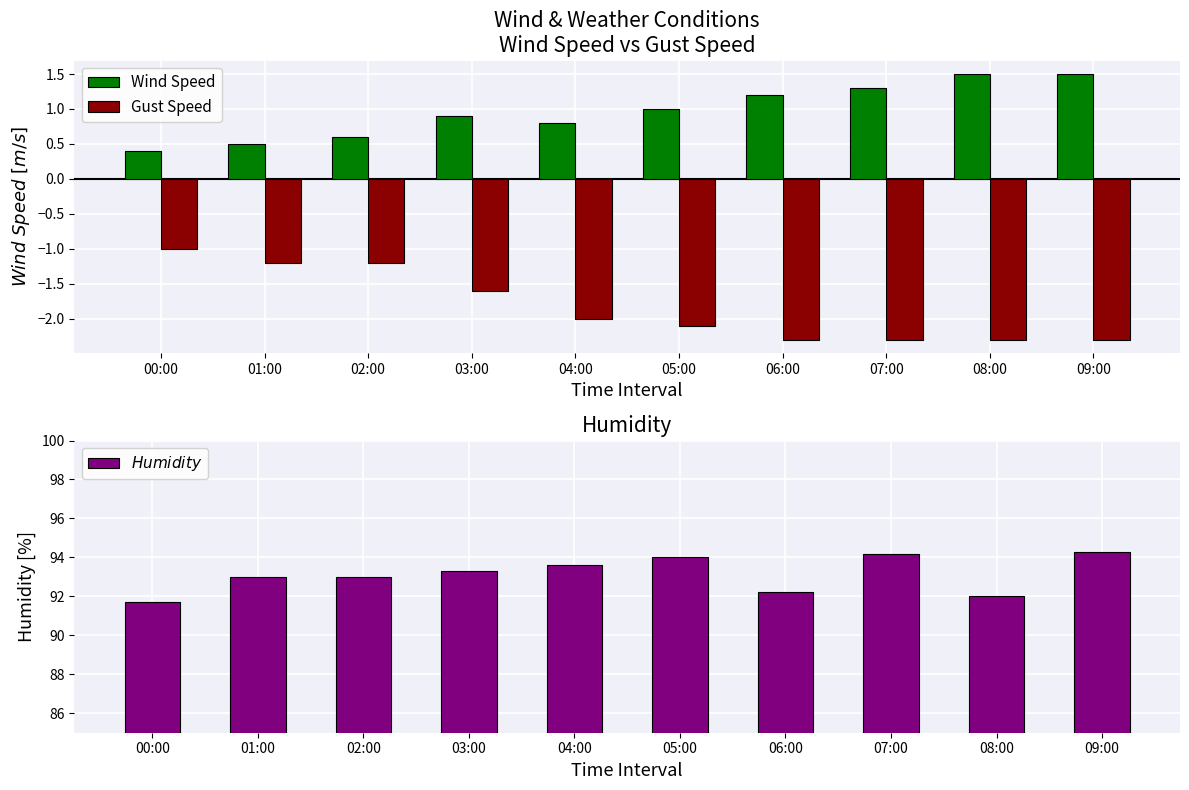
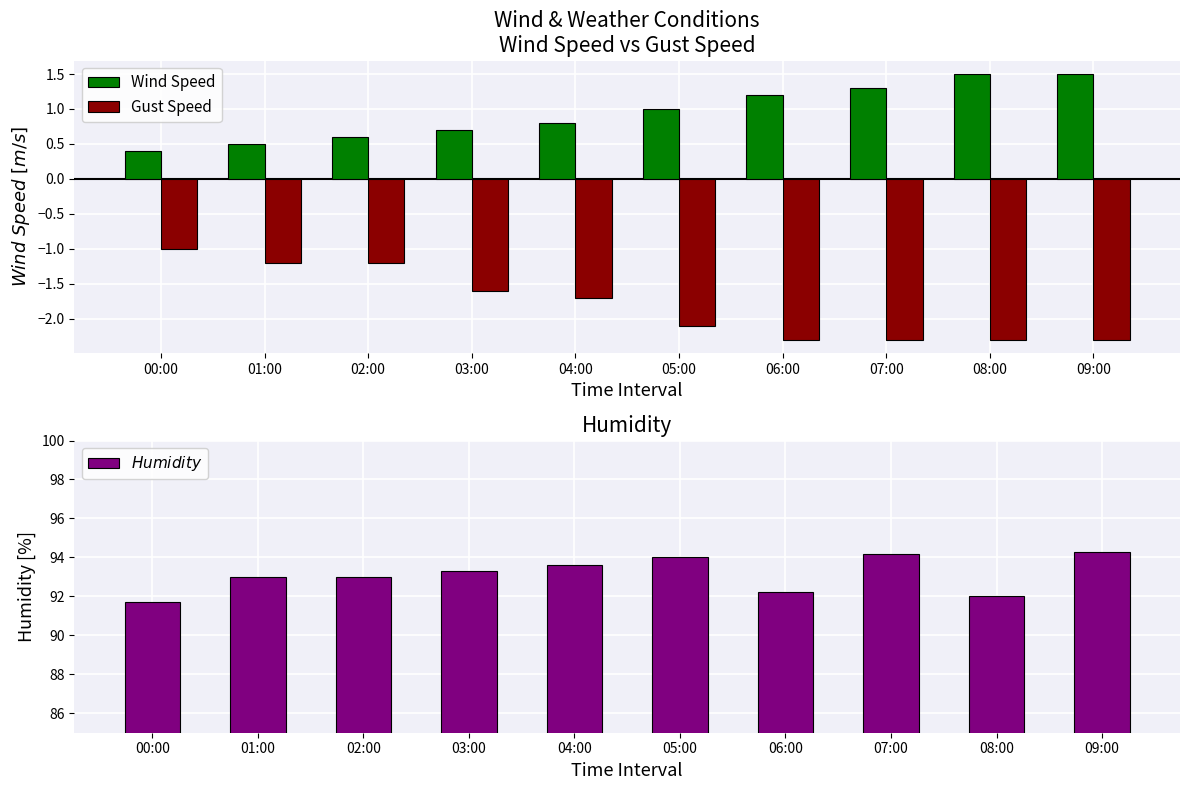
Wind & Weather Conditions Wind Speed vs Gust Speed, Wind Speed, 03:00: 0.9 -> 0.7
Wind & Weather Conditions Wind Speed vs Gust Speed, Gust Speed, 04:00: -2.0 -> -1.7
